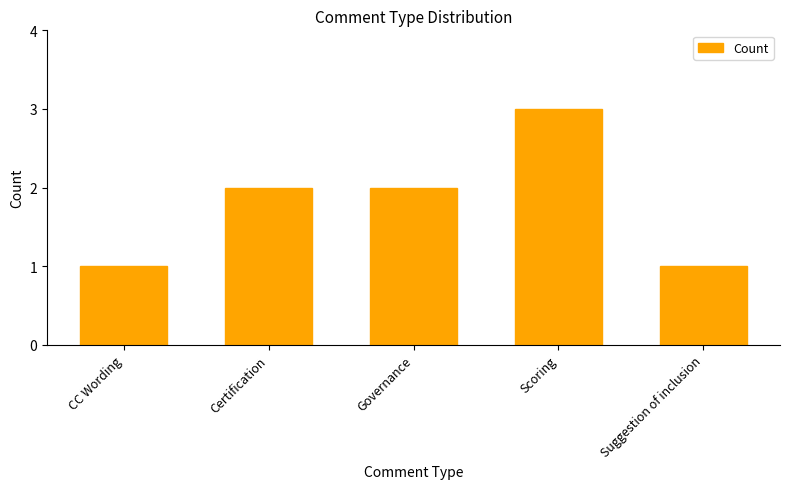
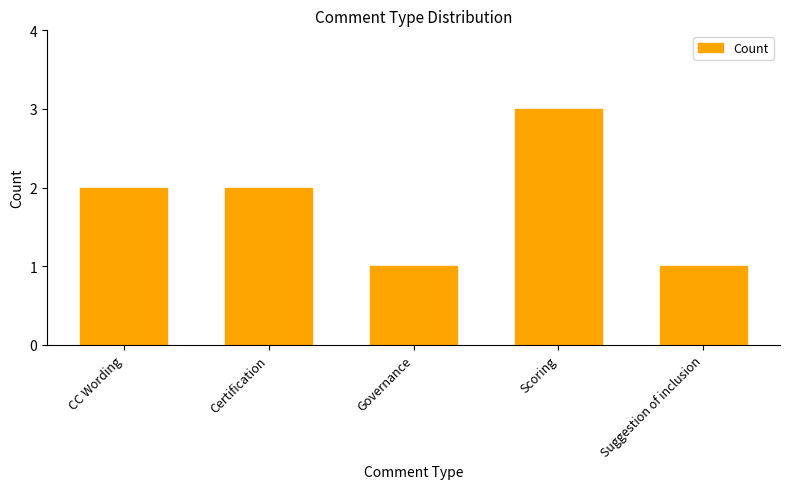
CC Wording: 1 -> 2
Governance: 2 -> 1
